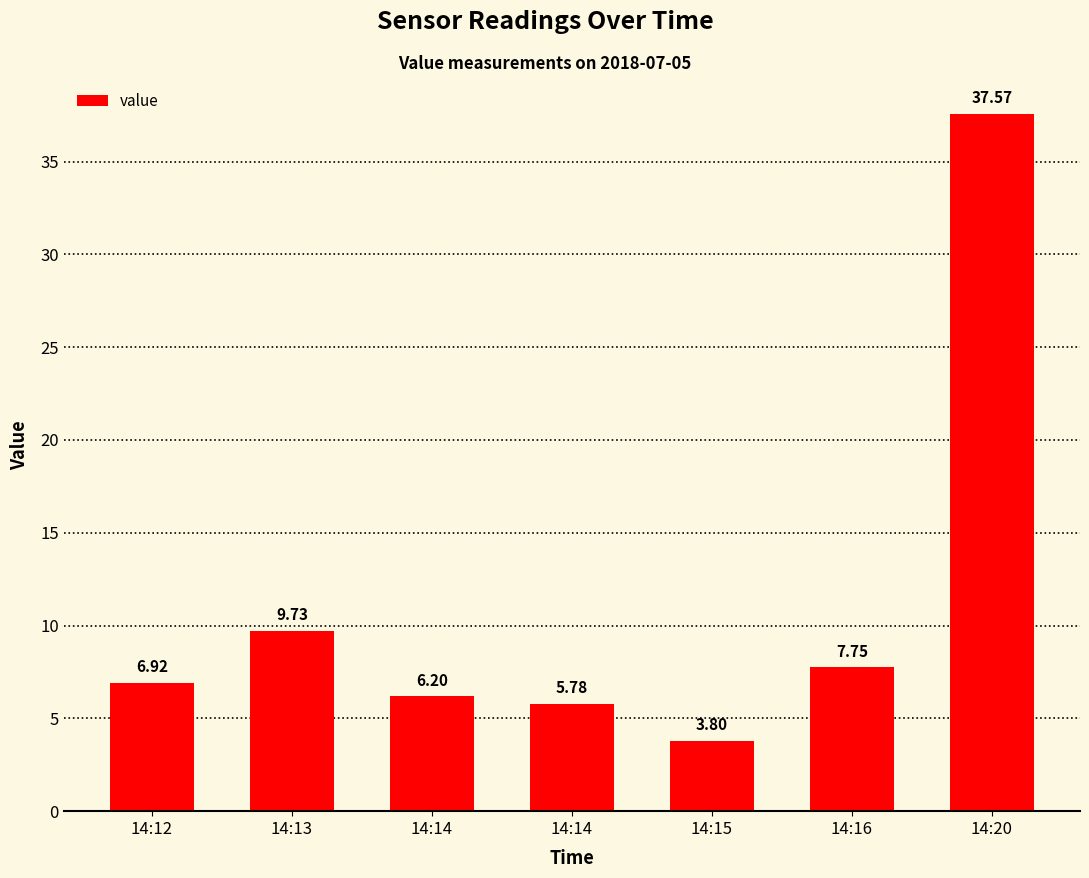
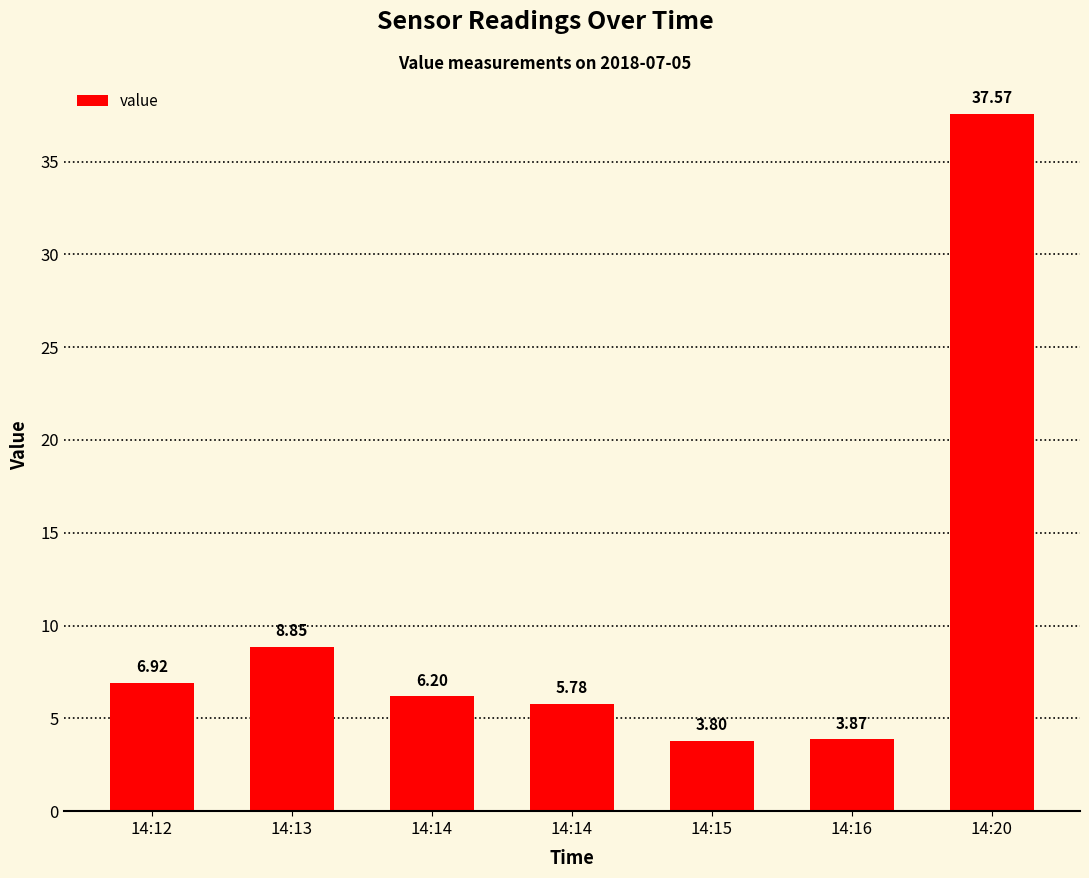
14:13: 9.73 -> 8.85
14:16: 7.75 -> 3.87
